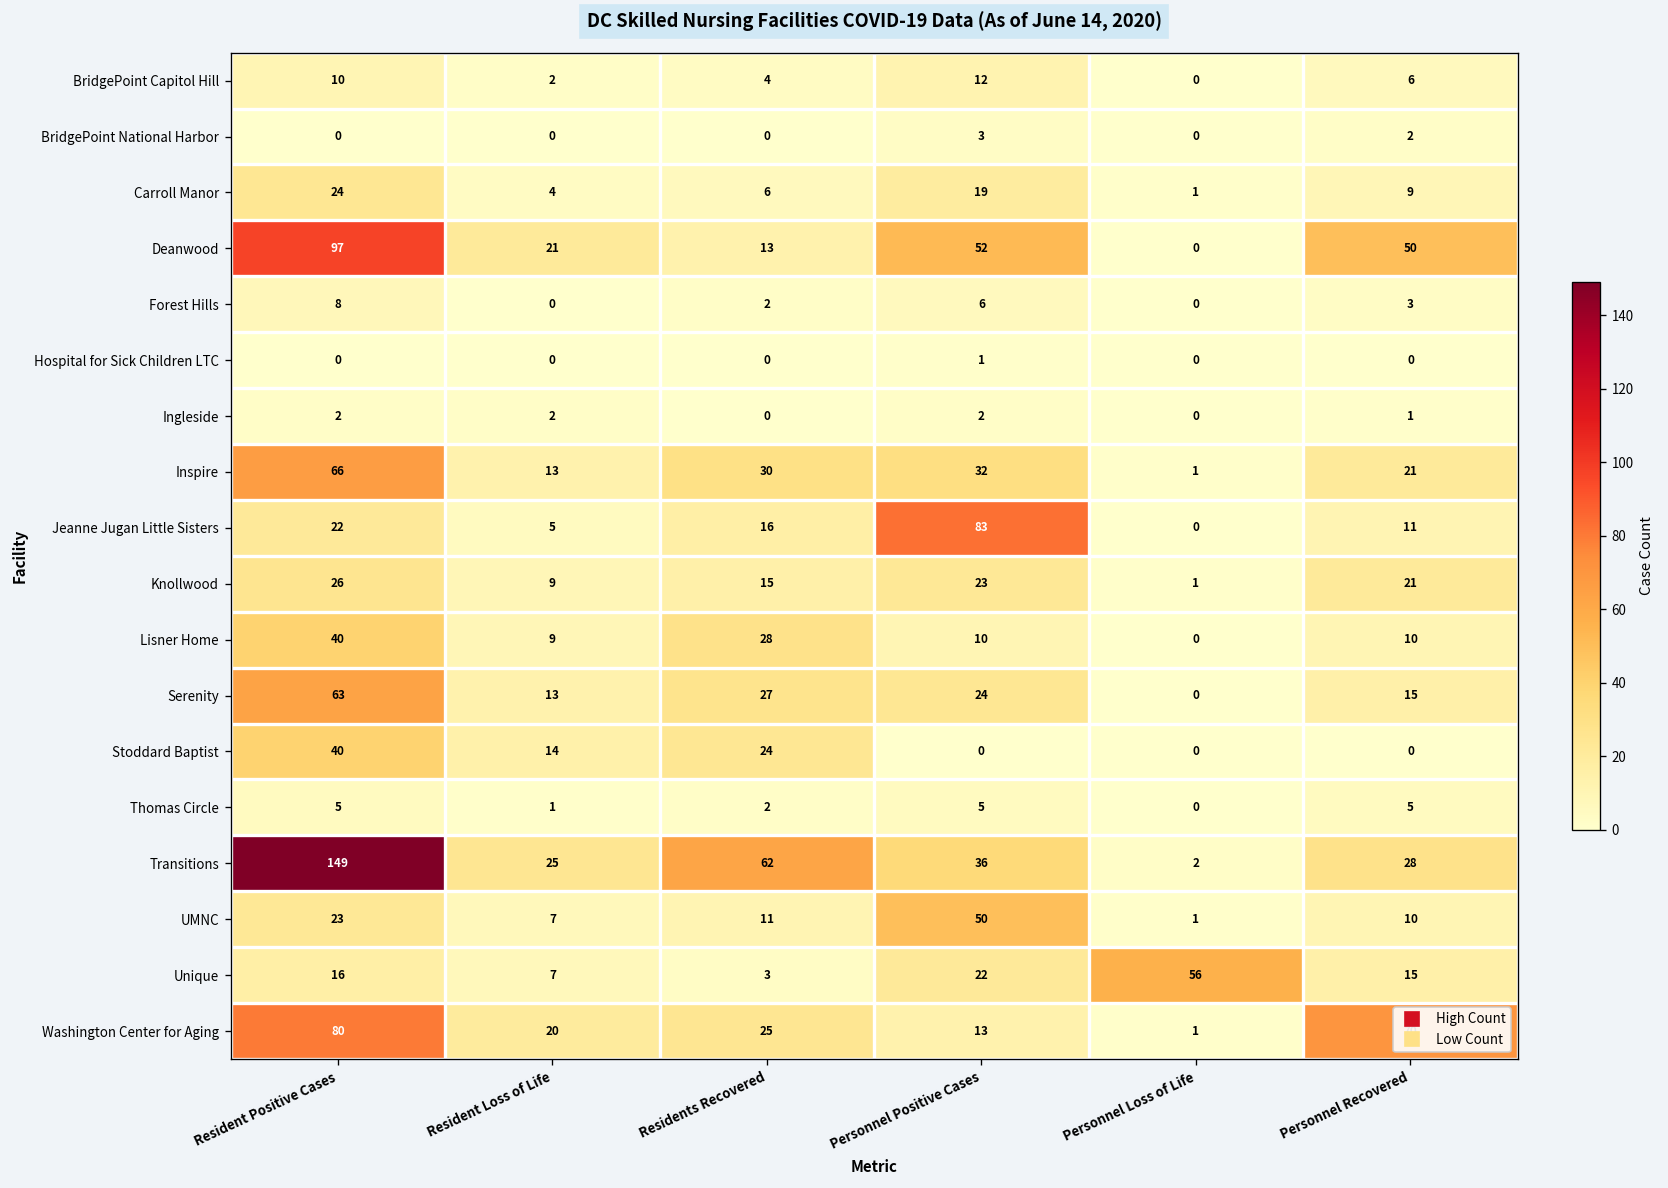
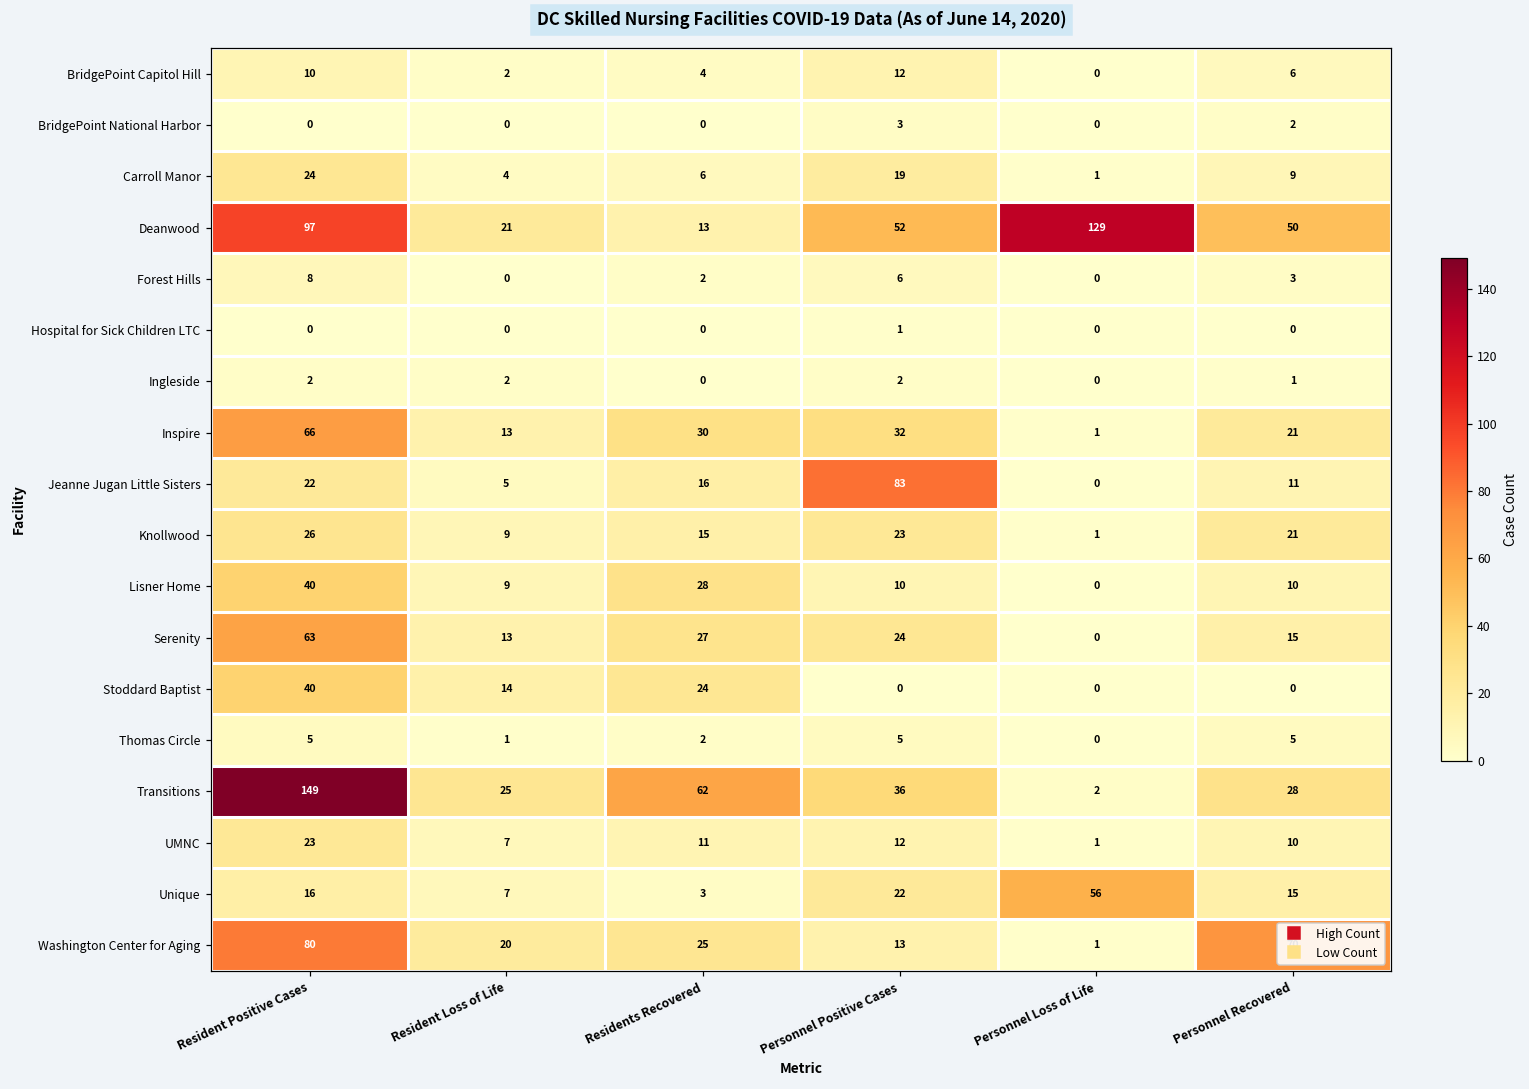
Deanwood, Personnel Loss of Life: 0 -> 129
UMNC, Personnel Positive Cases: 50 -> 12
